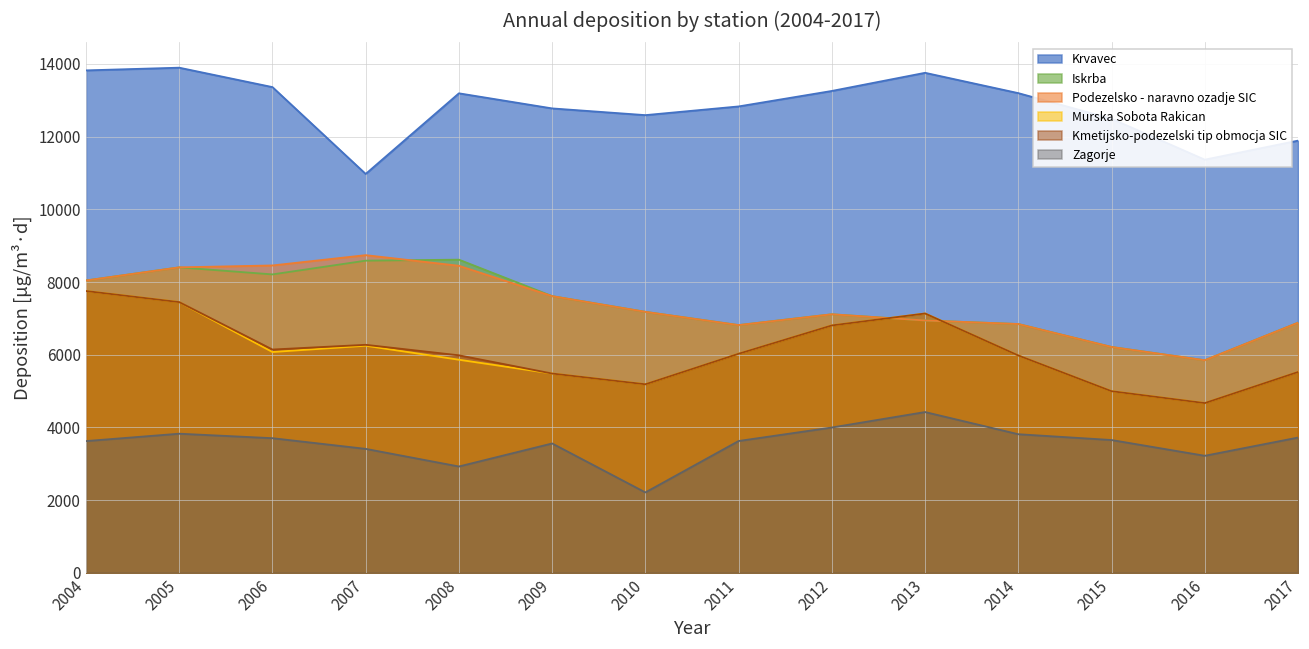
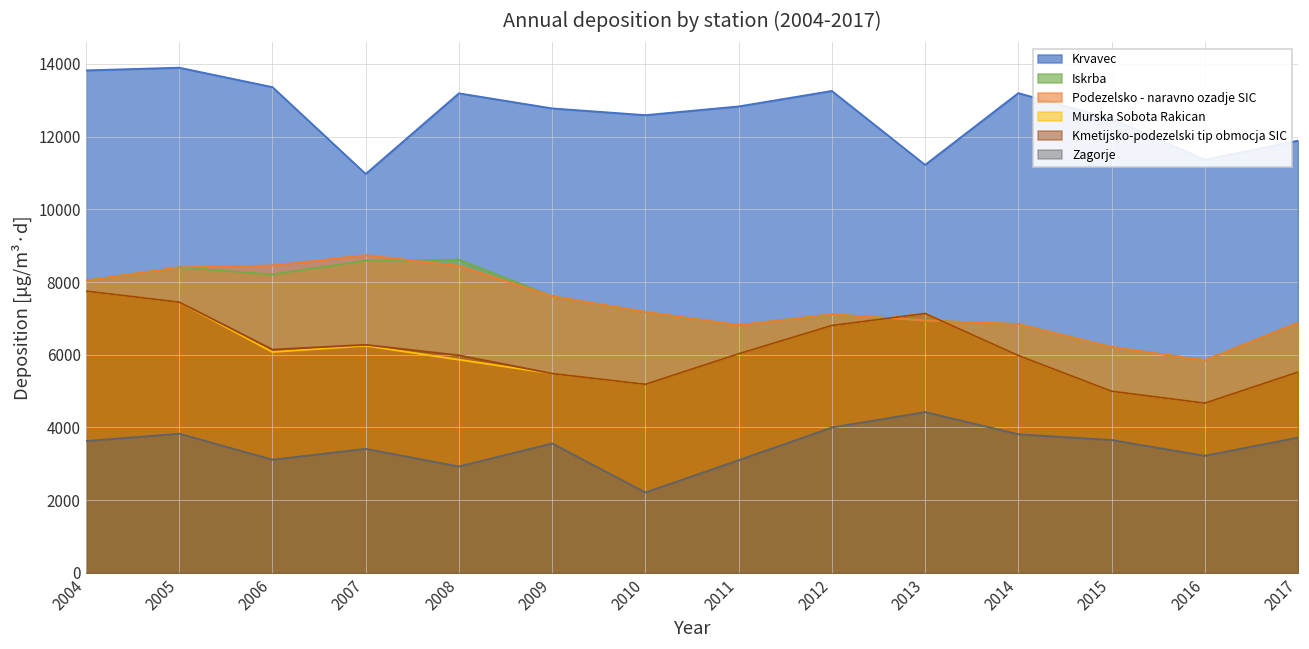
Zagorje, 2006: 3700 -> 3100
Zagorje, 2011: 3600 -> 3100
Krvavec, 2013: 13800 -> 11200
